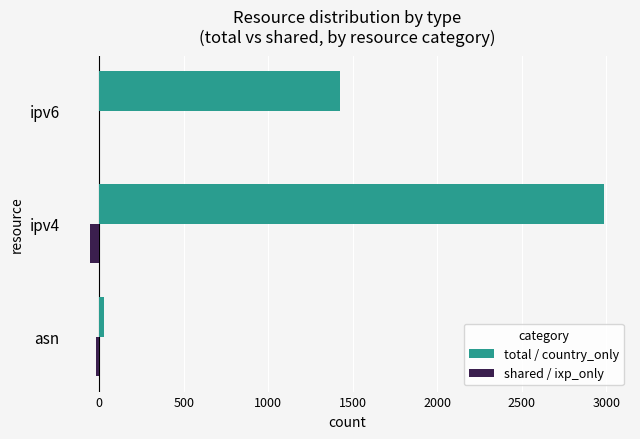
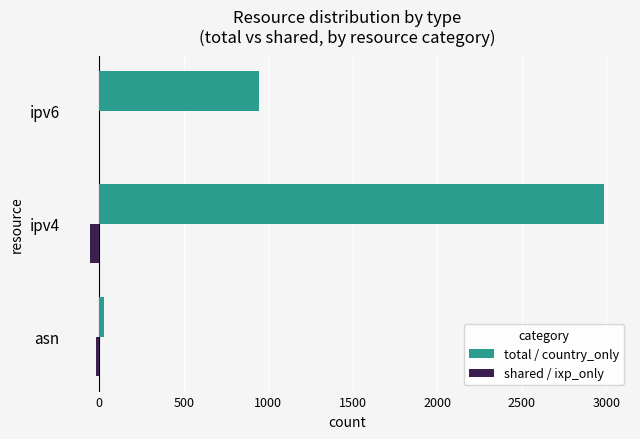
total / country_only, ipv6: 1420 -> 950
